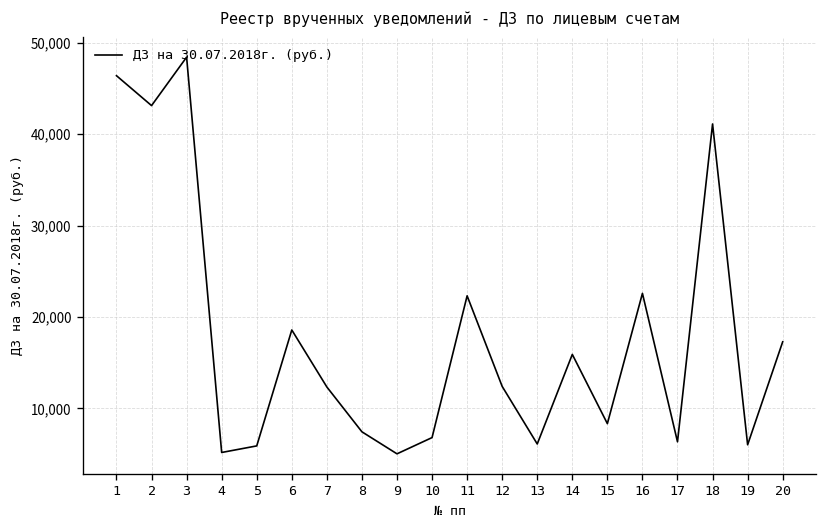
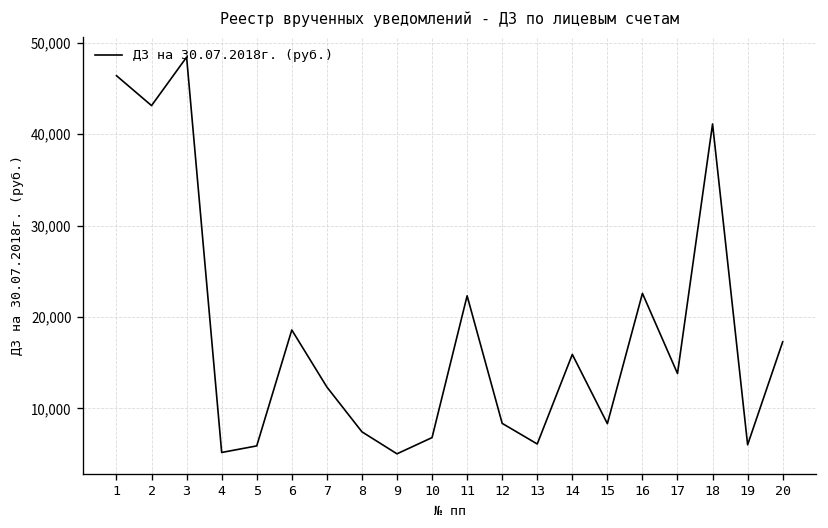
12: 12,000 -> 8,000
17: 6,000 -> 14,000
